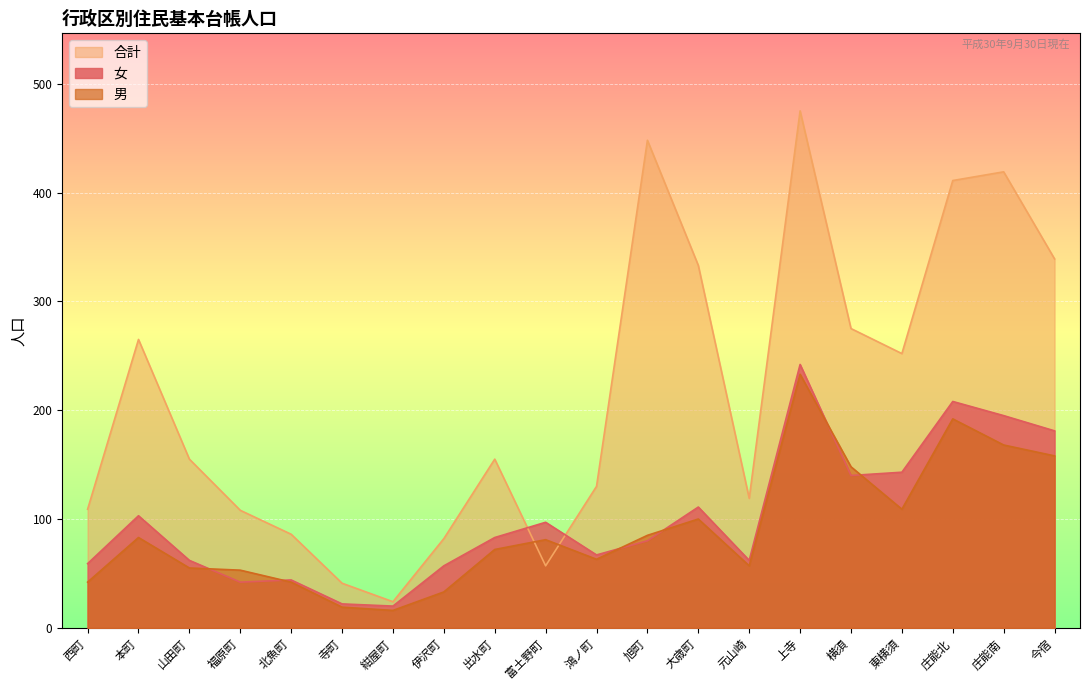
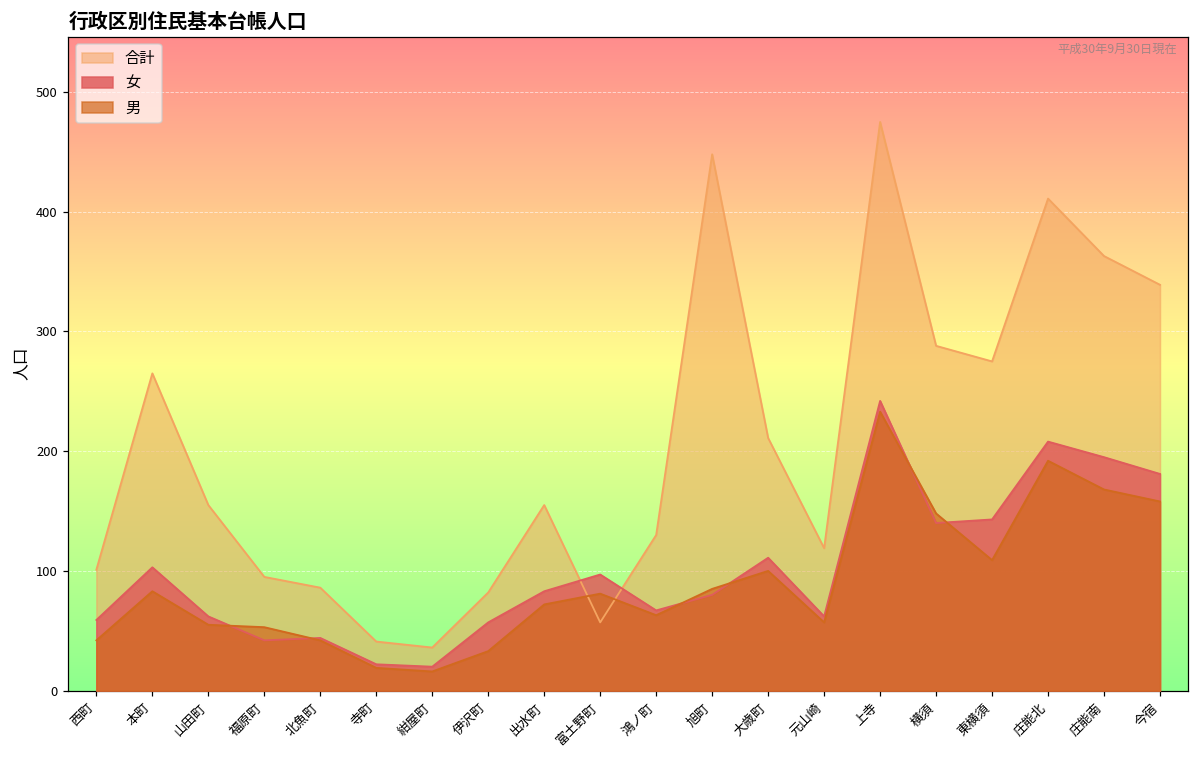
合計, 西町: 109 -> 101
合計, 福原町: 108 -> 95
合計, 紺屋町: 24 -> 36
合計, 大歳町: 333 -> 211
合計, 横須: 275 -> 288
合計, 東横須: 252 -> 275
合計, 庄能南: 419 -> 363
